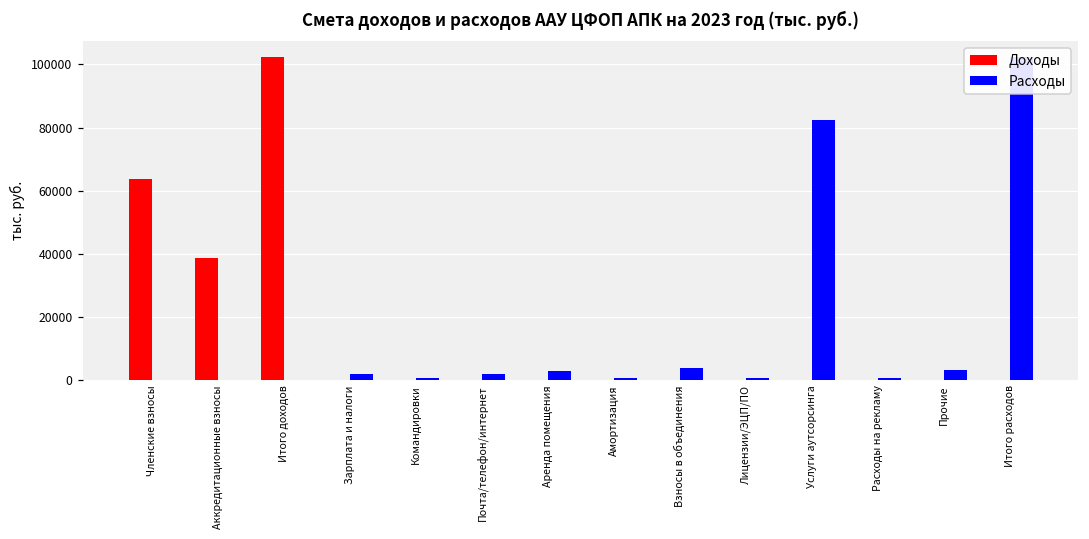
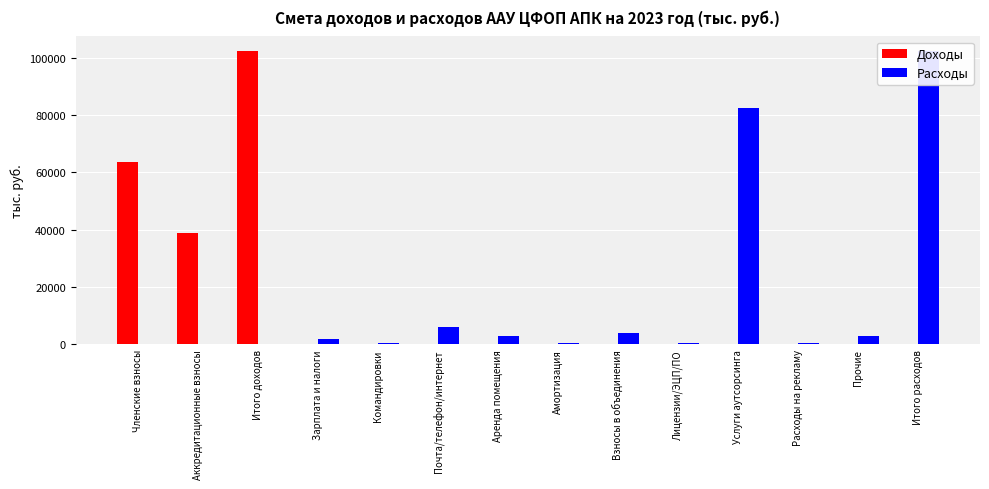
Расходы, Почта/телефон/интернет: 2000 -> 6000
